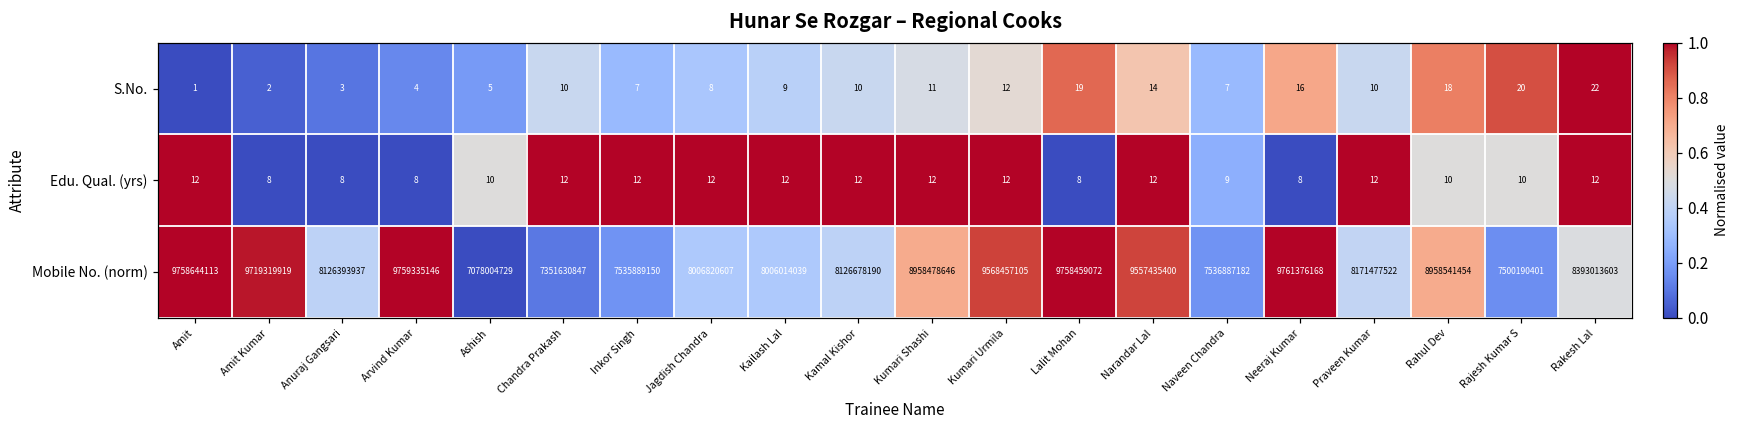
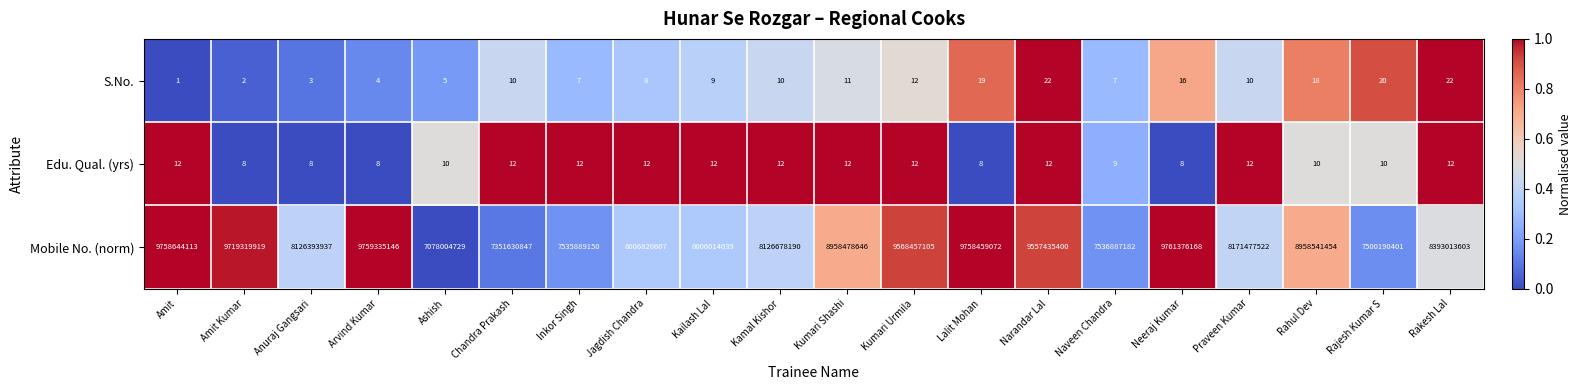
S.No., Narandar Lal: 14 -> 22
